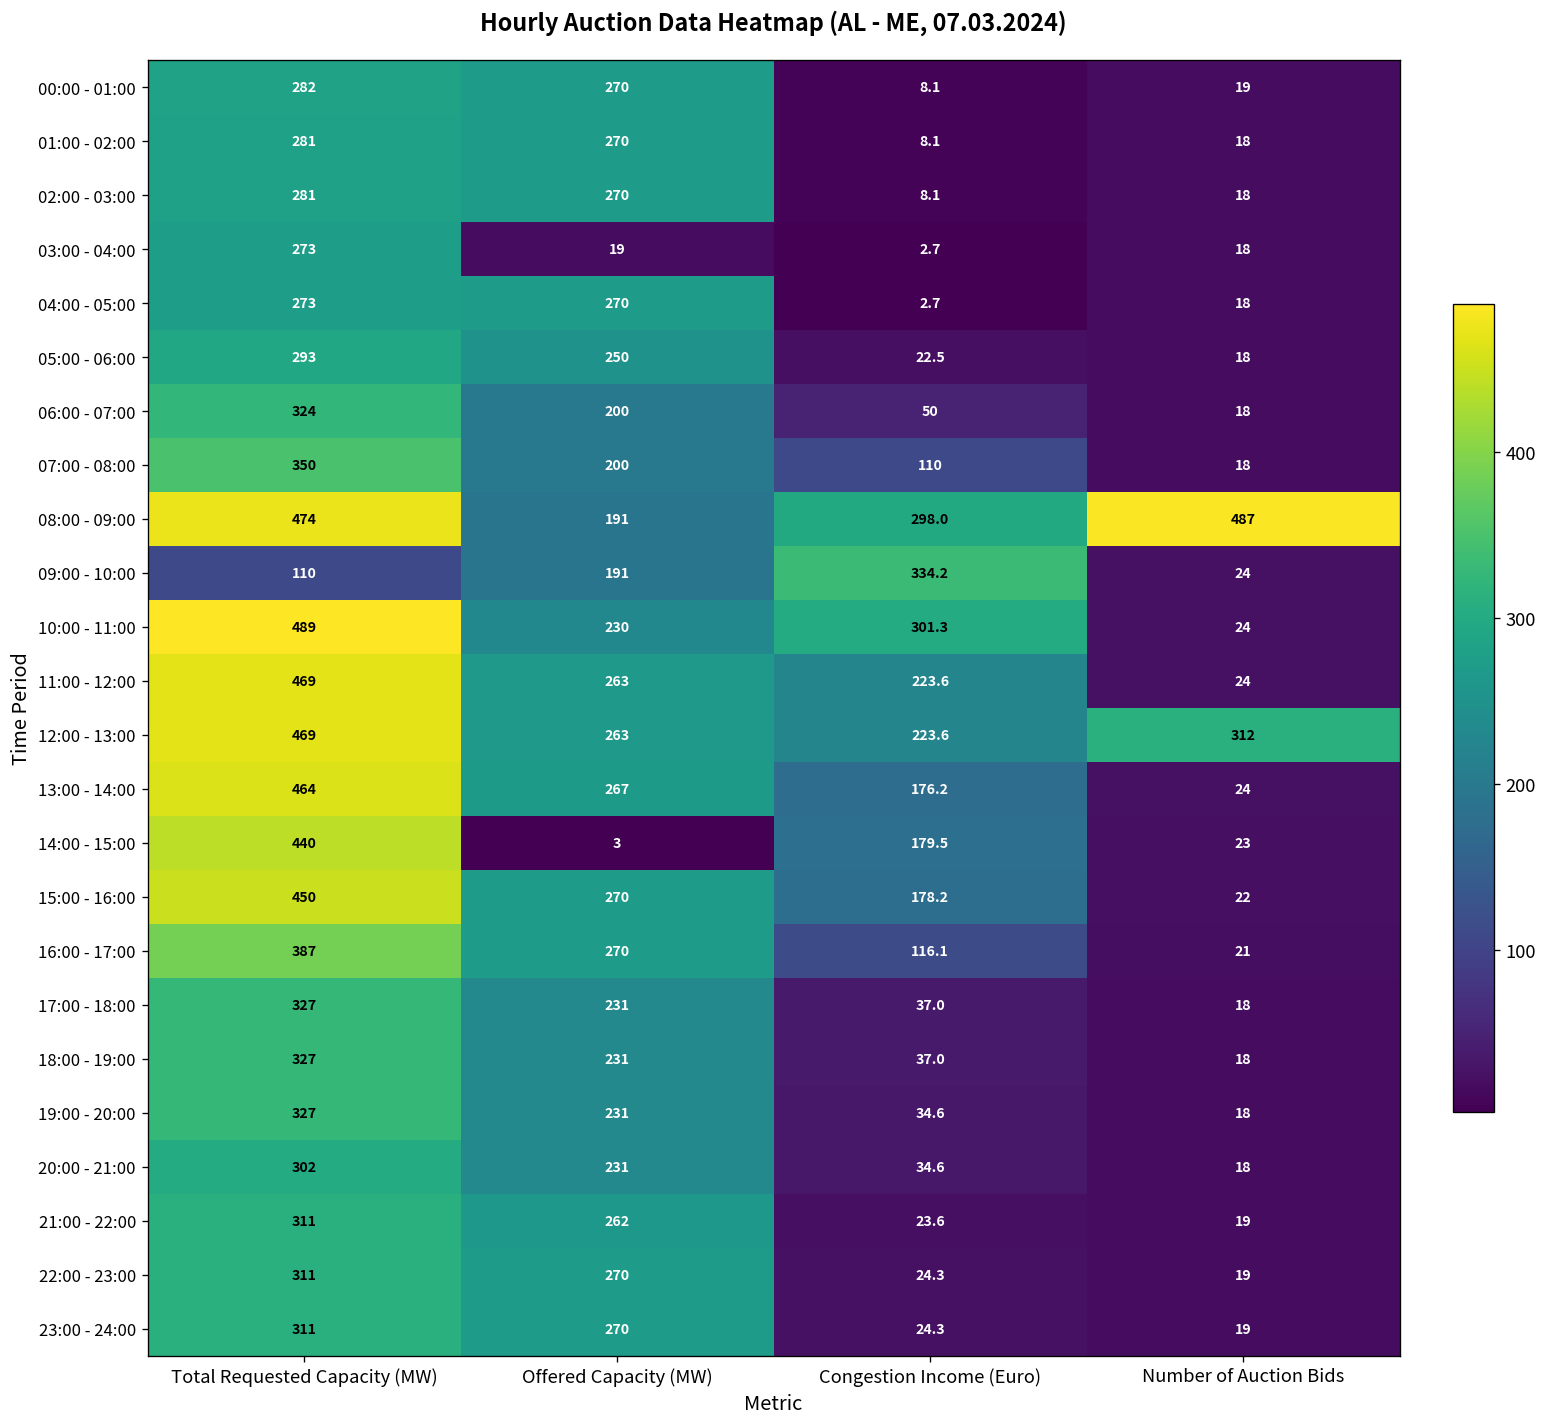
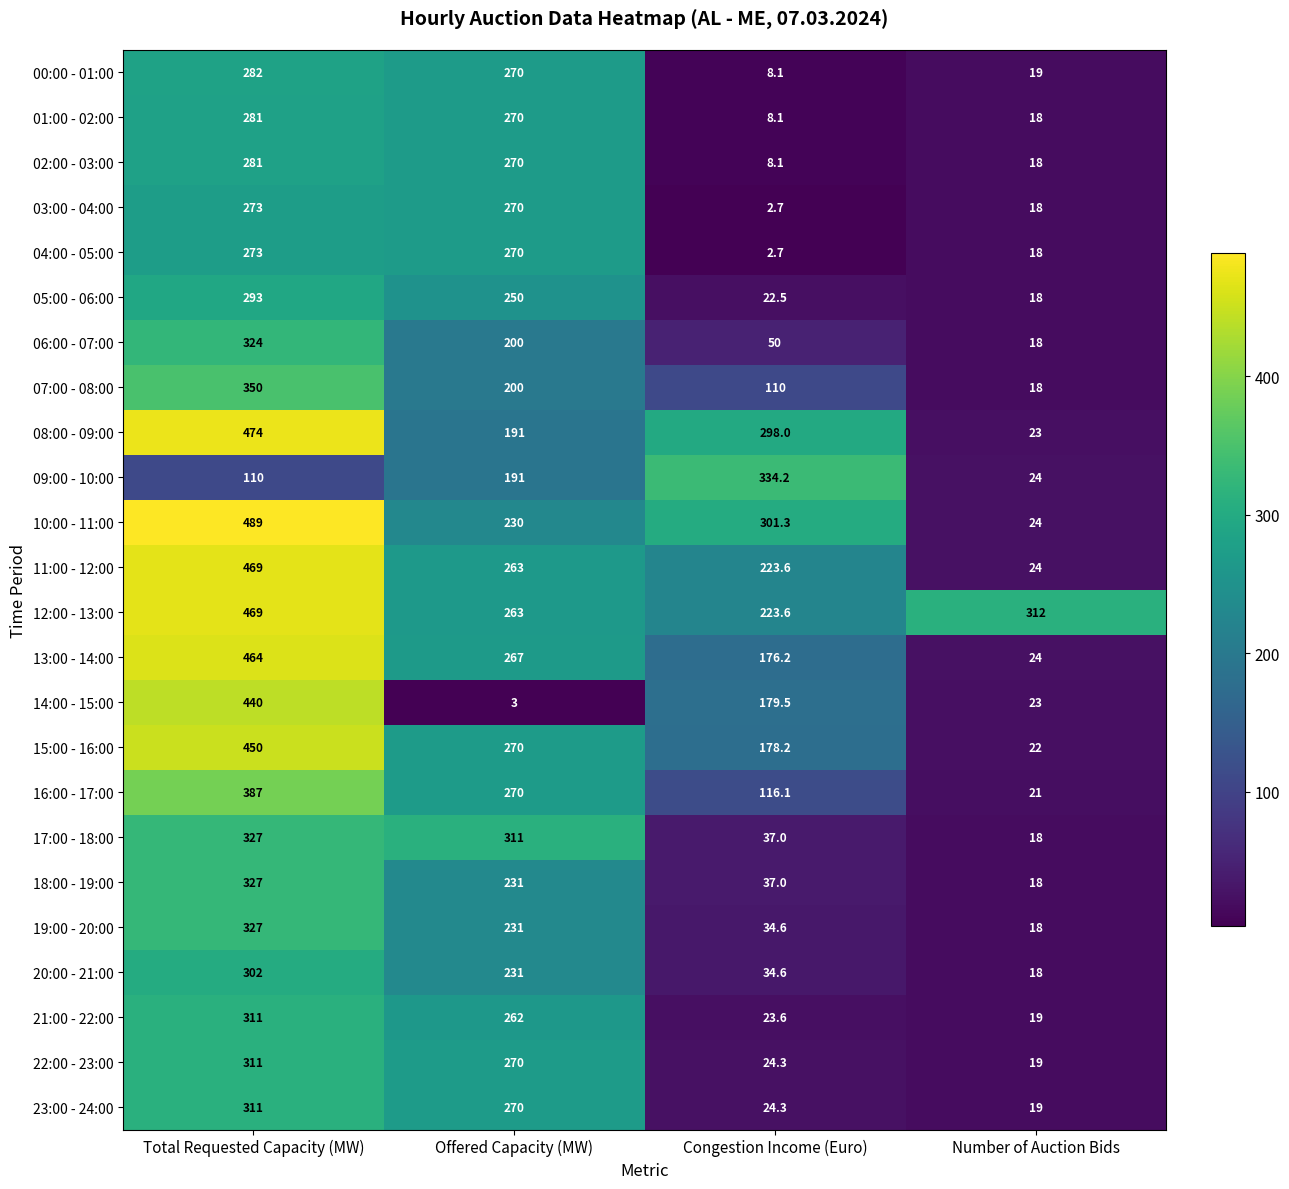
03:00 - 04:00, Offered Capacity (MW): 19 -> 270
08:00 - 09:00, Number of Auction Bids: 487 -> 23
17:00 - 18:00, Offered Capacity (MW): 231 -> 311
